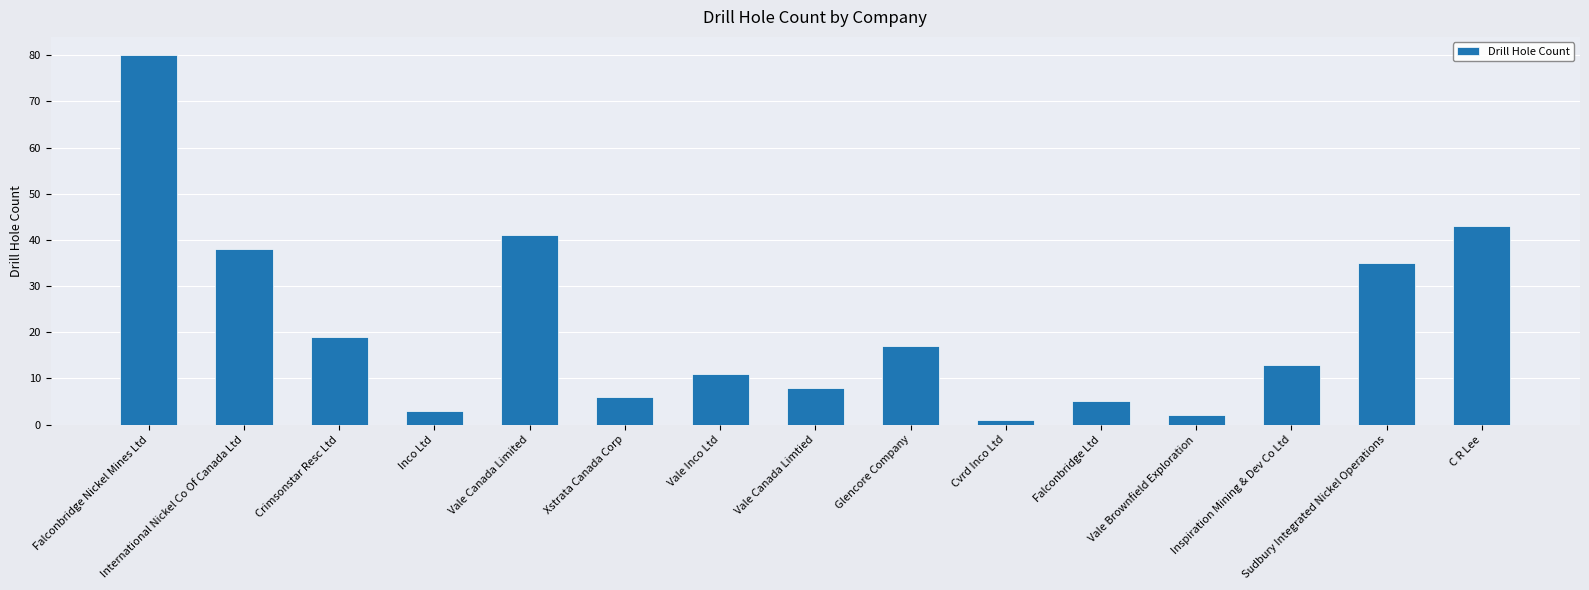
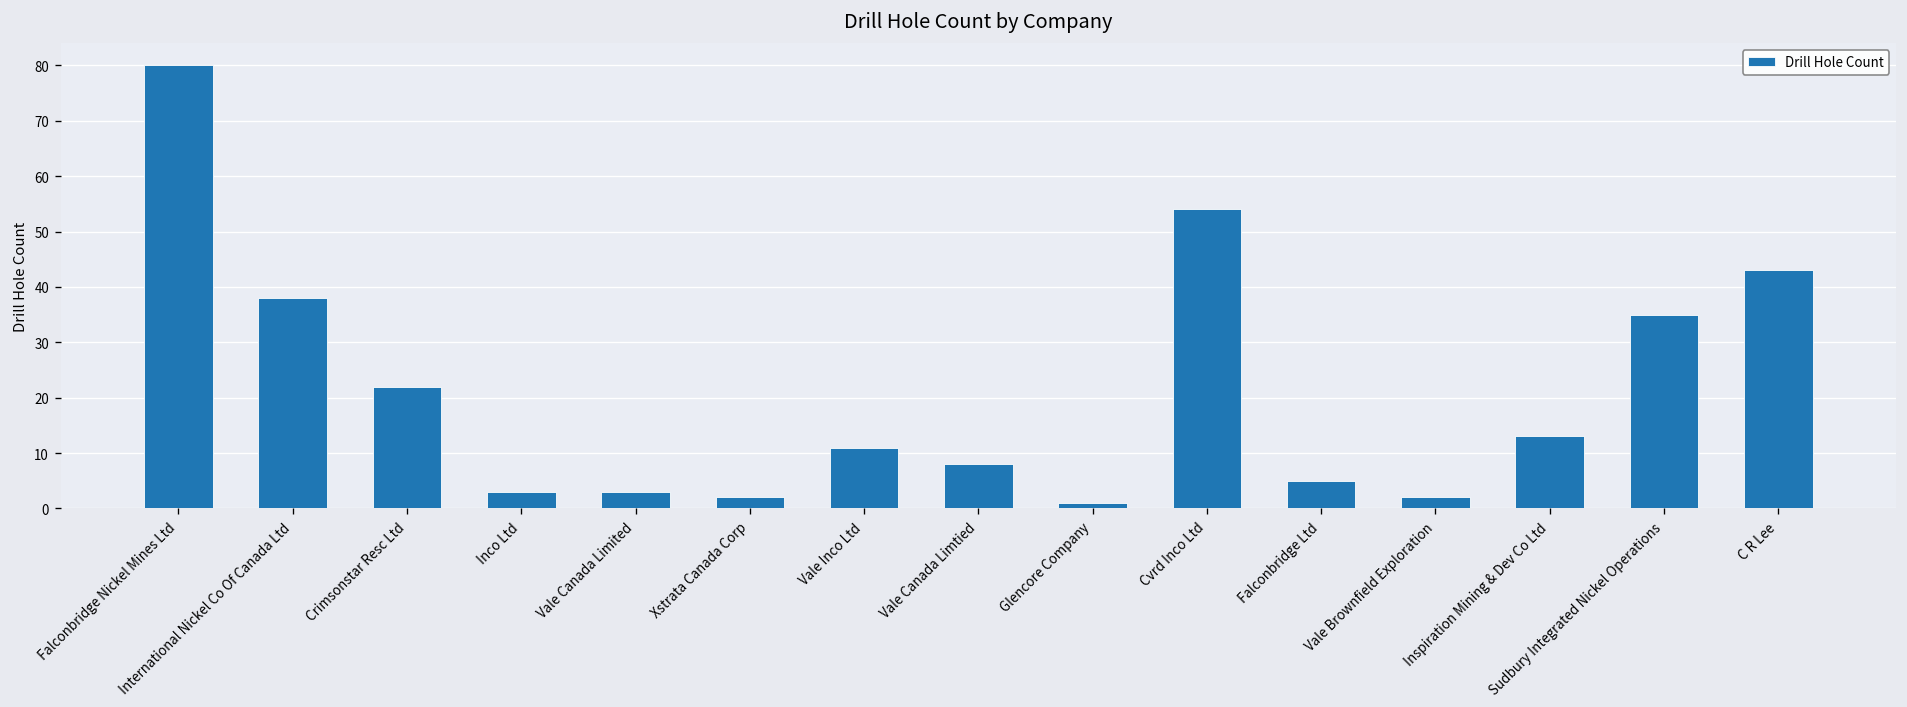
Crimsonstar Resc Ltd: 19 -> 22
Vale Canada Limited: 41 -> 3
Xstrata Canada Corp: 6 -> 2
Glencore Company: 17 -> 1
Cvrd Inco Ltd: 1 -> 54
